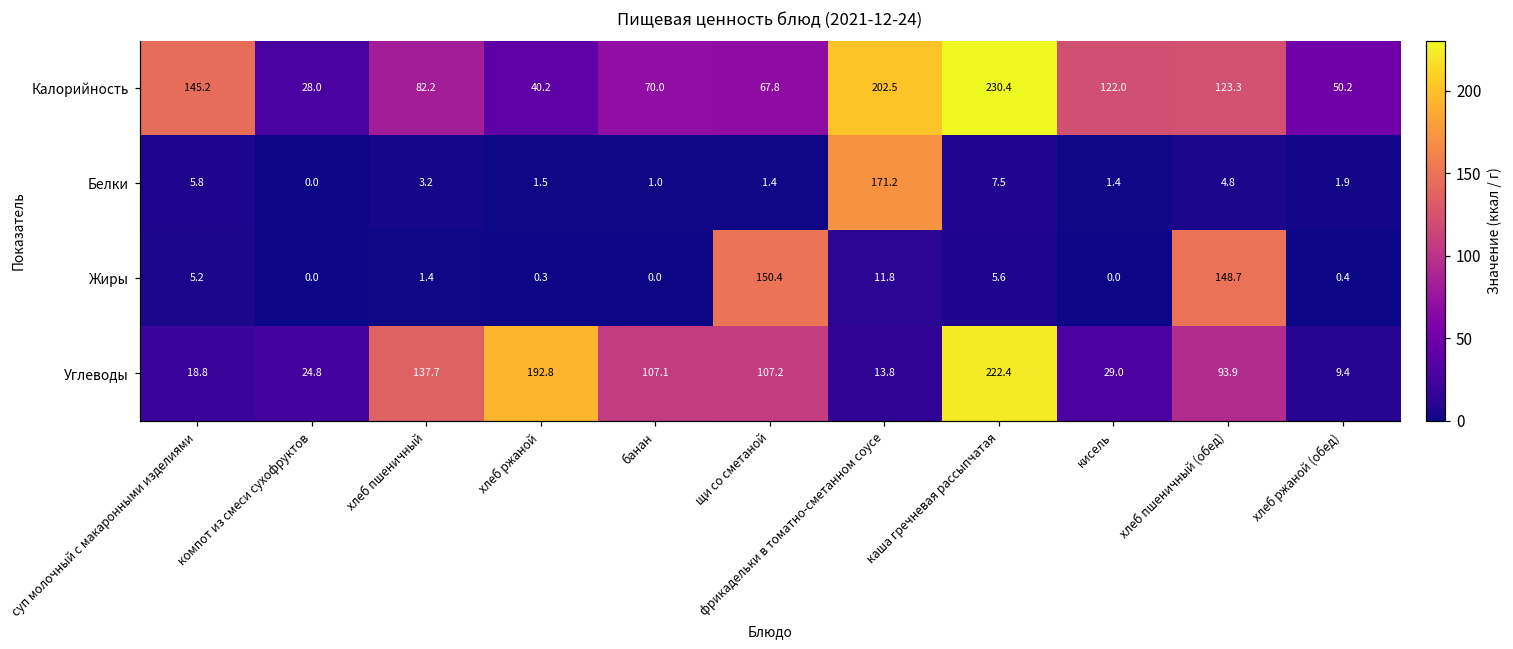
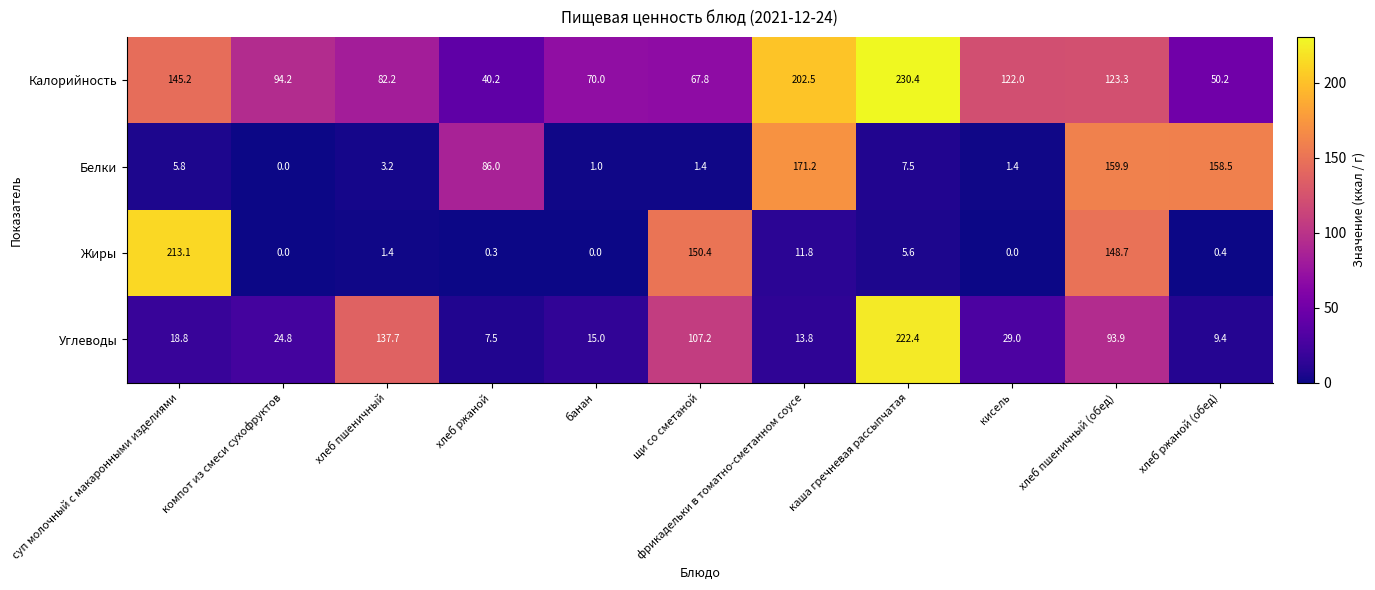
Калорийность, компот из смеси сухофруктов: 28.0 -> 94.2
Белки, хлеб ржаной: 1.5 -> 86.0
Белки, хлеб пшеничный (обед): 4.8 -> 159.9
Белки, хлеб ржаной (обед): 1.9 -> 158.5
Жиры, суп молочный с макаронными изделиями: 5.2 -> 213.1
Углеводы, хлеб ржаной: 192.8 -> 7.5
Углеводы, банан: 107.1 -> 15.0
